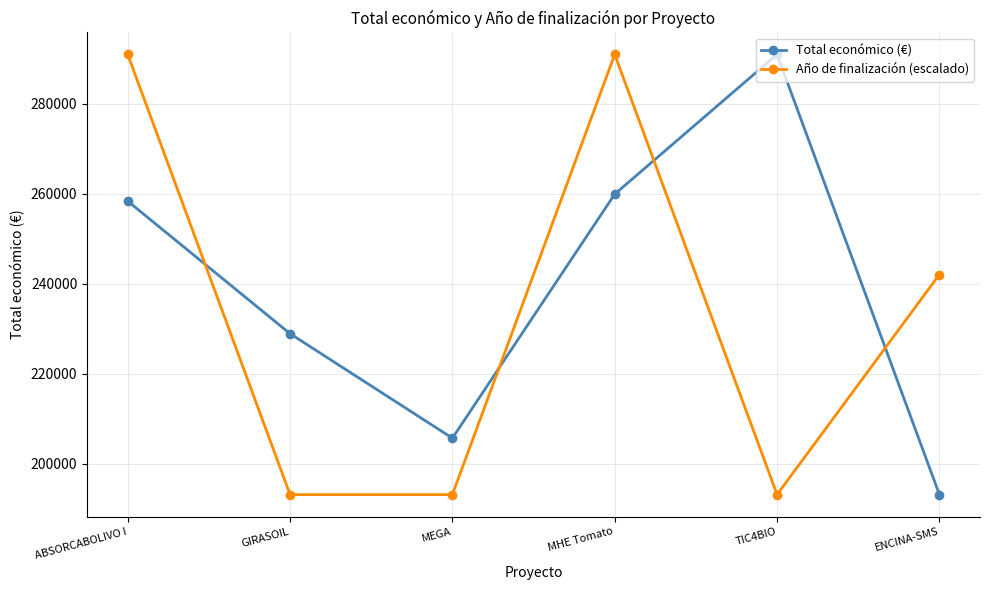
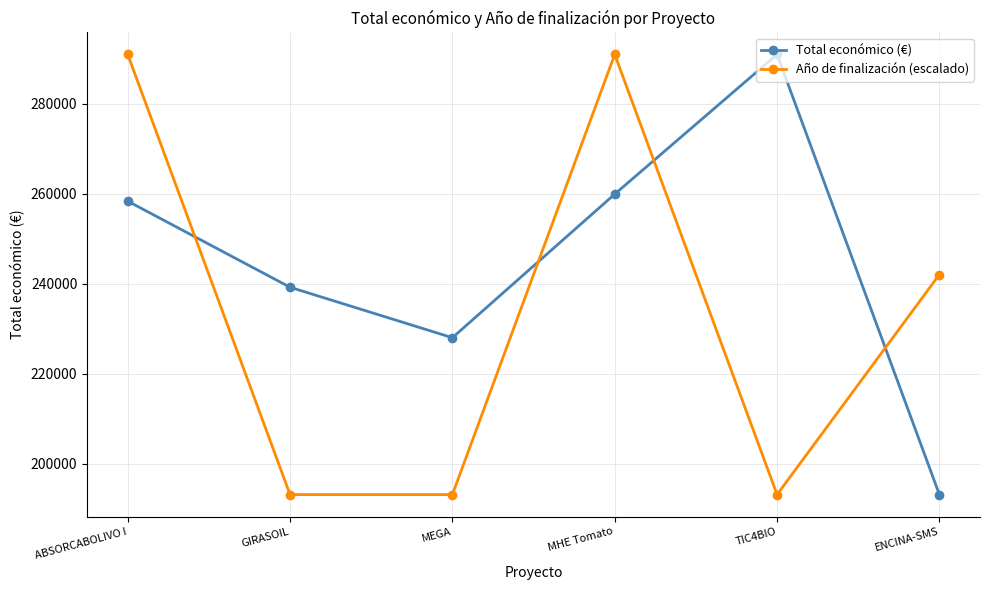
Total económico (€), GIRASOIL: 229000 -> 239000
Total económico (€), MEGA: 206000 -> 228000
